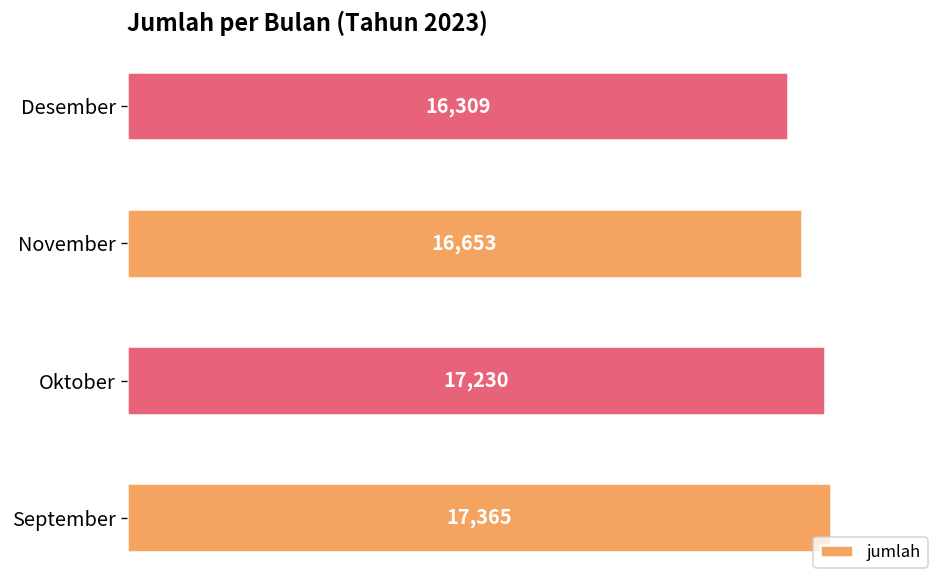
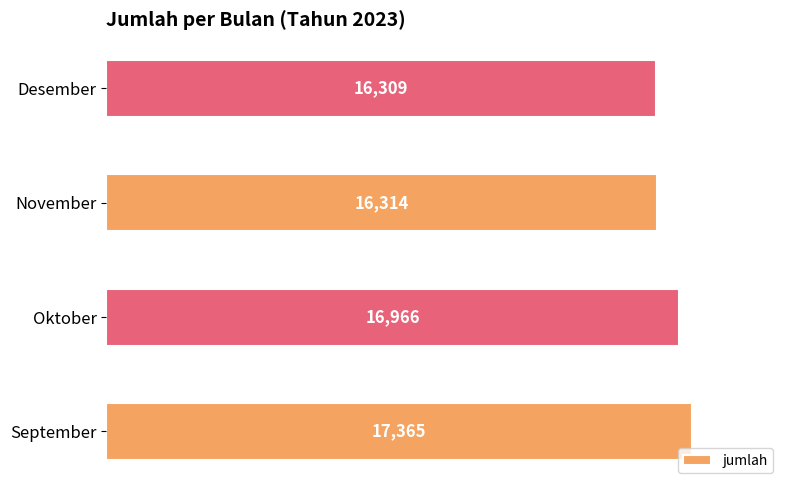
November: 16,653 -> 16,314
Oktober: 17,230 -> 16,966
